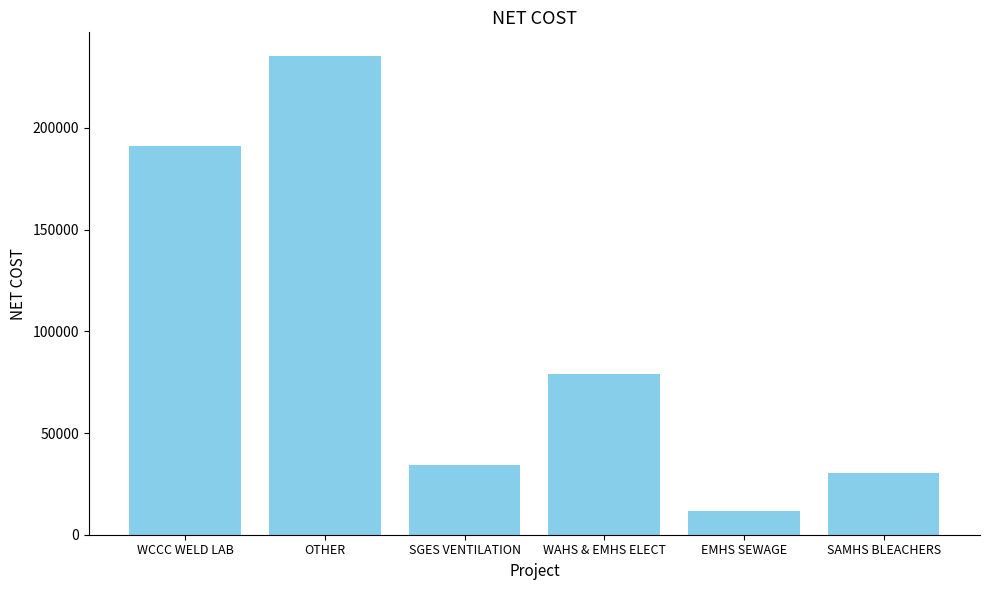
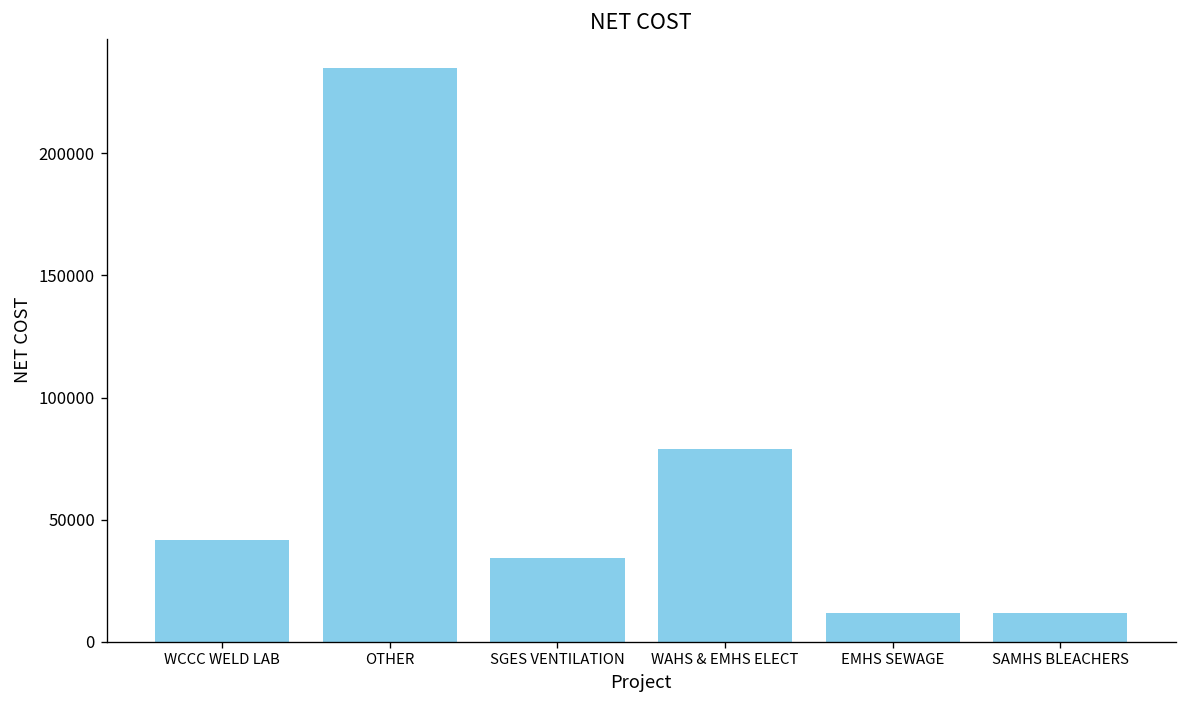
WCCC WELD LAB: 191000 -> 42000
SAMHS BLEACHERS: 31000 -> 12000
